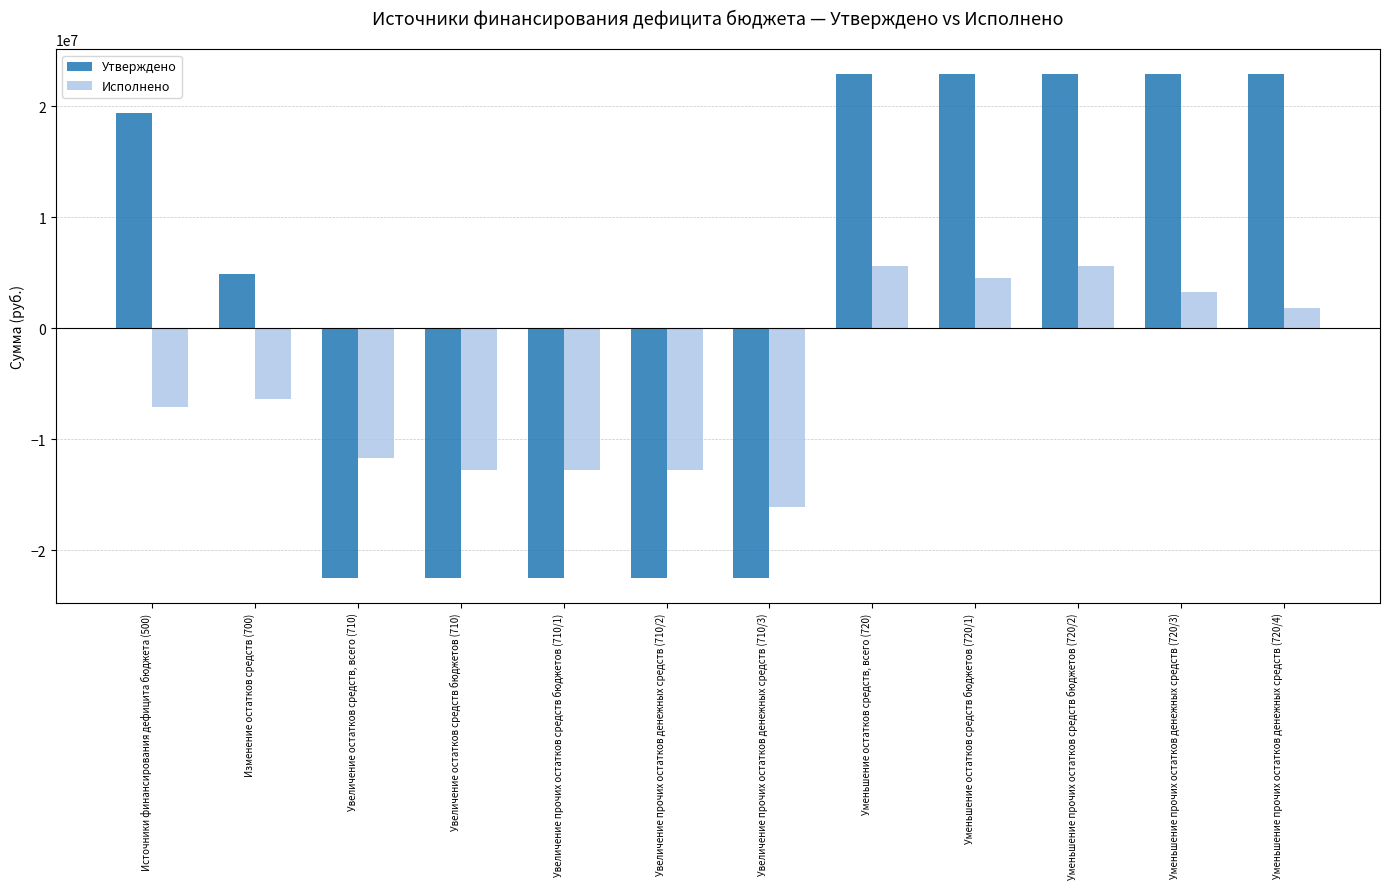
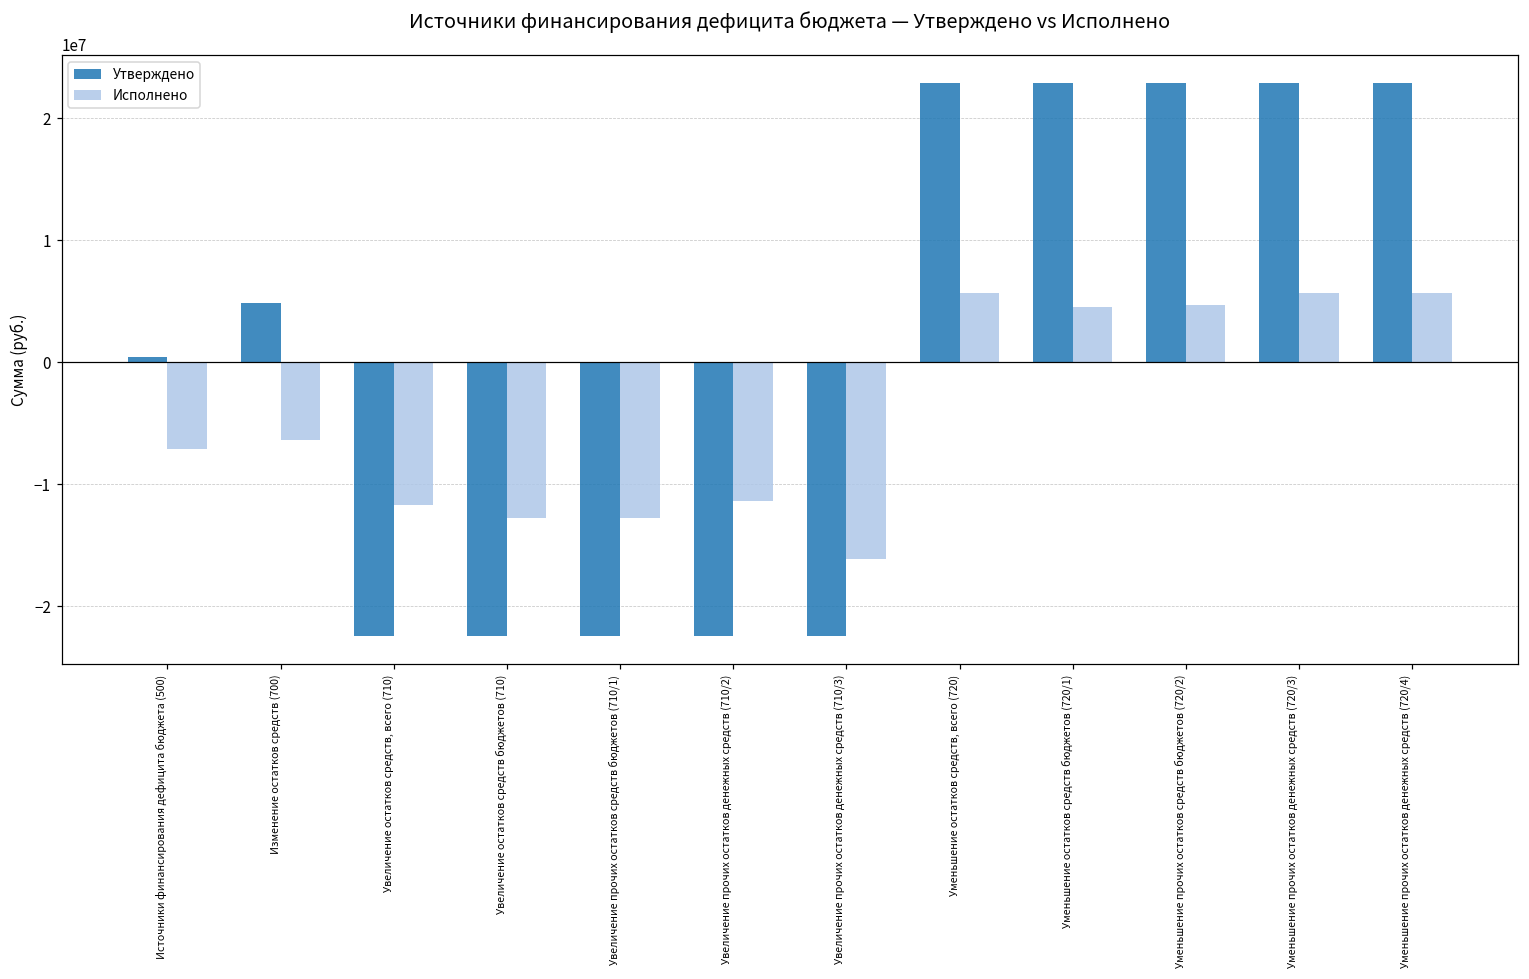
Утверждено, Источники финансирования дефицита бюджета (500): 19400000 -> 400000
Исполнено, Увеличение прочих остатков денежных средств (710/2): -12800000 -> -11400000
Исполнено, Уменьшение прочих остатков средств бюджетов (720/2): 5600000 -> 4700000
Исполнено, Уменьшение прочих остатков денежных средств (720/3): 3300000 -> 5600000
Исполнено, Уменьшение прочих остатков денежных средств (720/4): 1800000 -> 5600000
